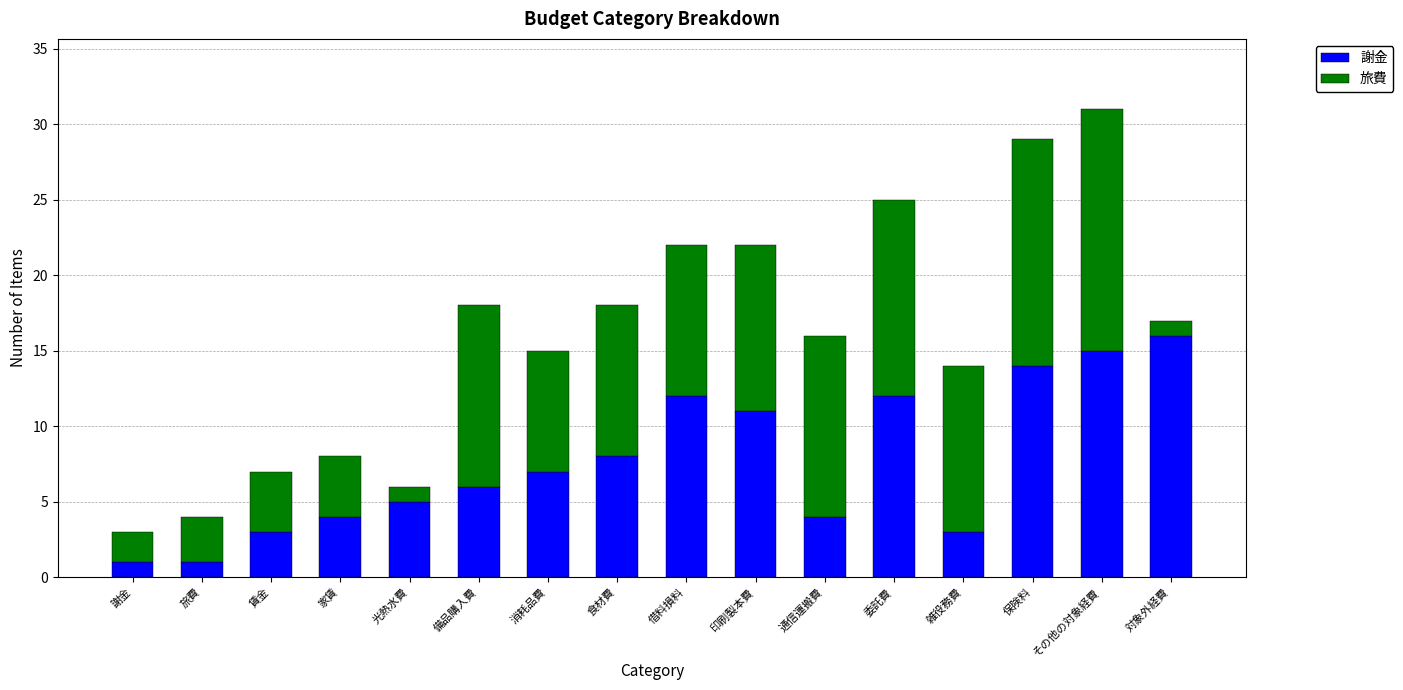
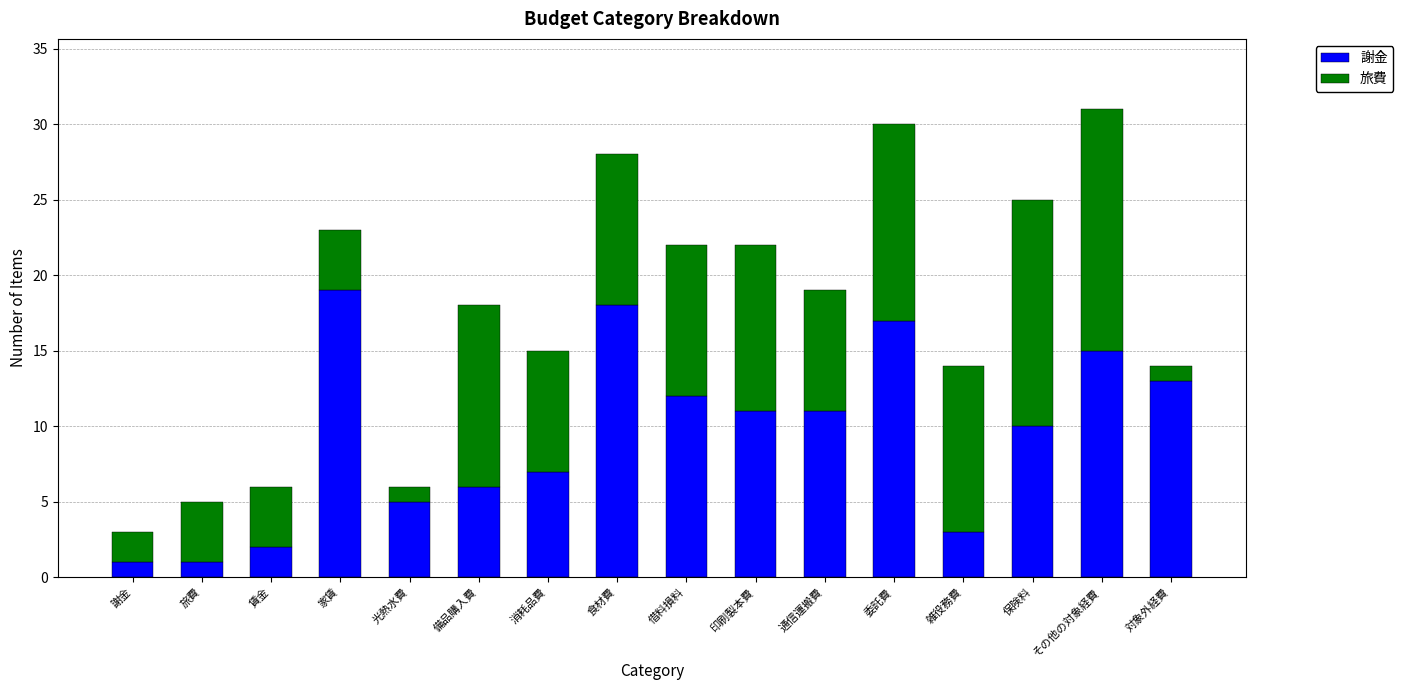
旅費, 旅費: 3 -> 4
謝金, 賃金: 3 -> 2
謝金, 家賃: 4 -> 19
謝金, 食材費: 8 -> 18
謝金, 通信運搬費: 4 -> 11
旅費, 通信運搬費: 12 -> 8
謝金, 委託費: 12 -> 17
謝金, 保険料: 14 -> 10
謝金, 対象外経費: 16 -> 13
